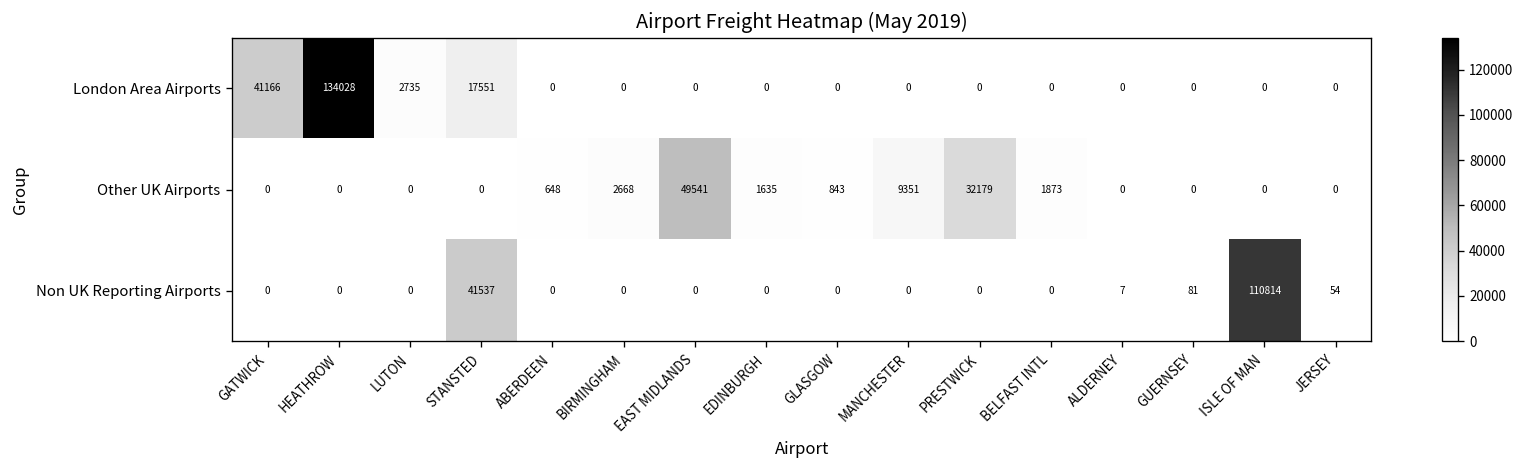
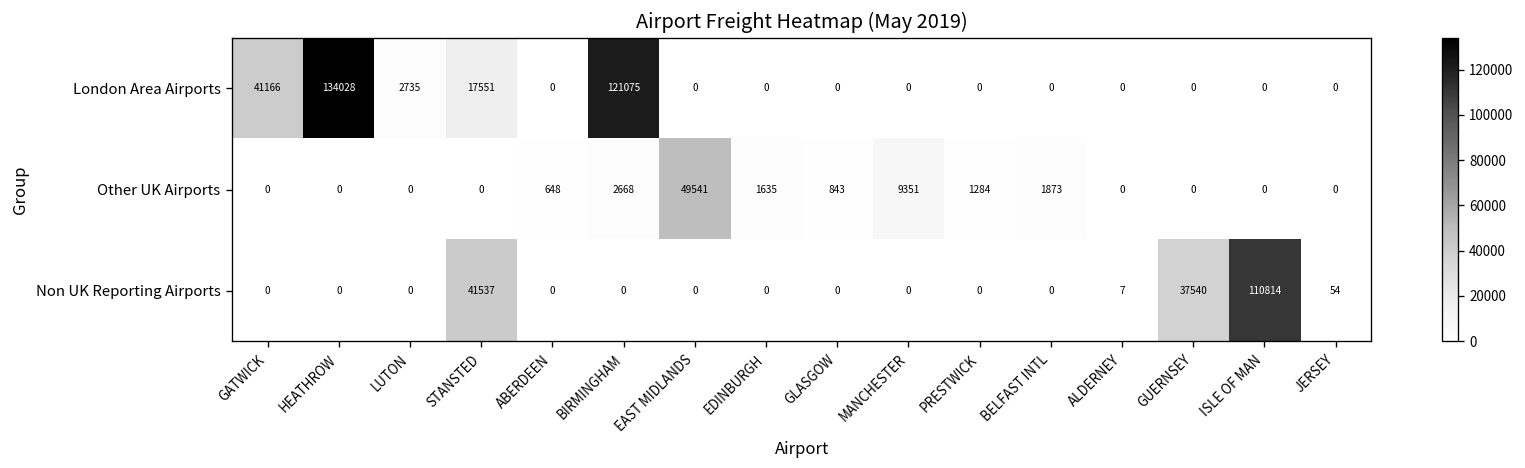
London Area Airports, BIRMINGHAM: 0 -> 121075
Other UK Airports, PRESTWICK: 32179 -> 1284
Non UK Reporting Airports, GUERNSEY: 81 -> 37540
